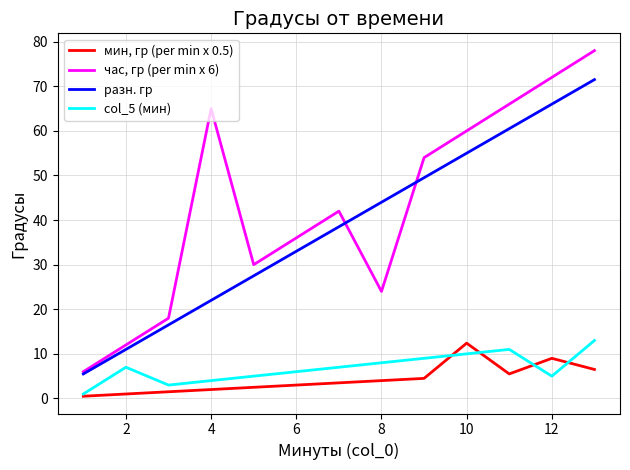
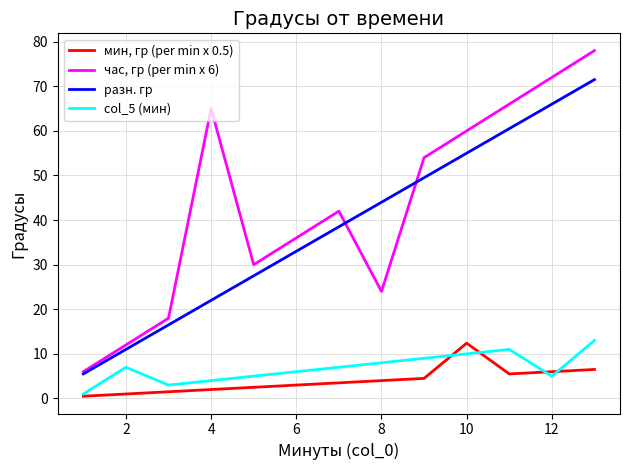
мин, гр (per min x 0.5), 12: 9 -> 6
